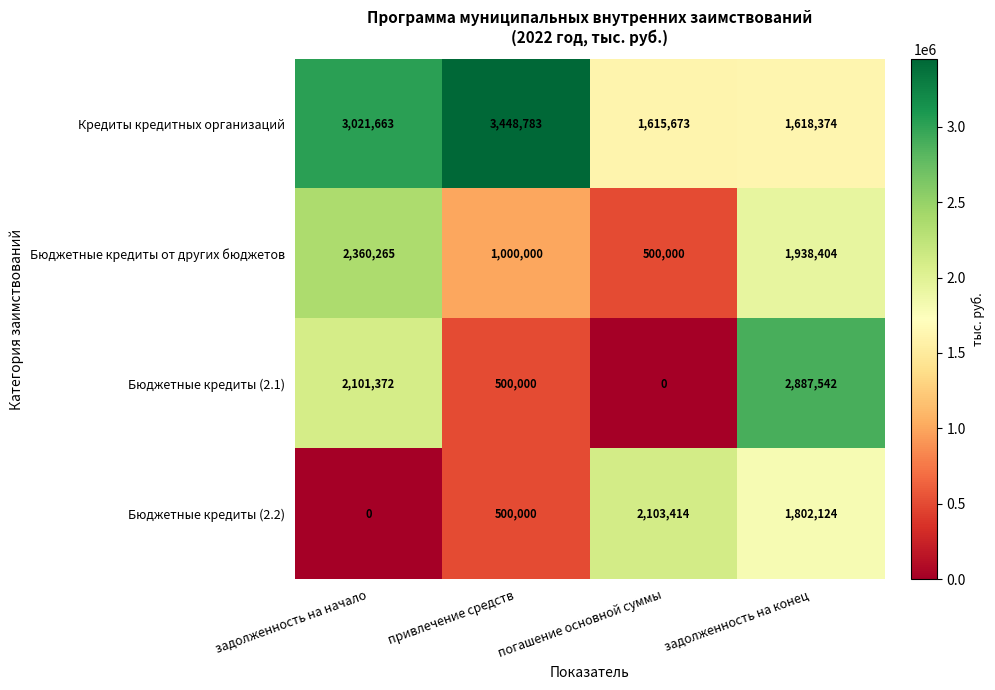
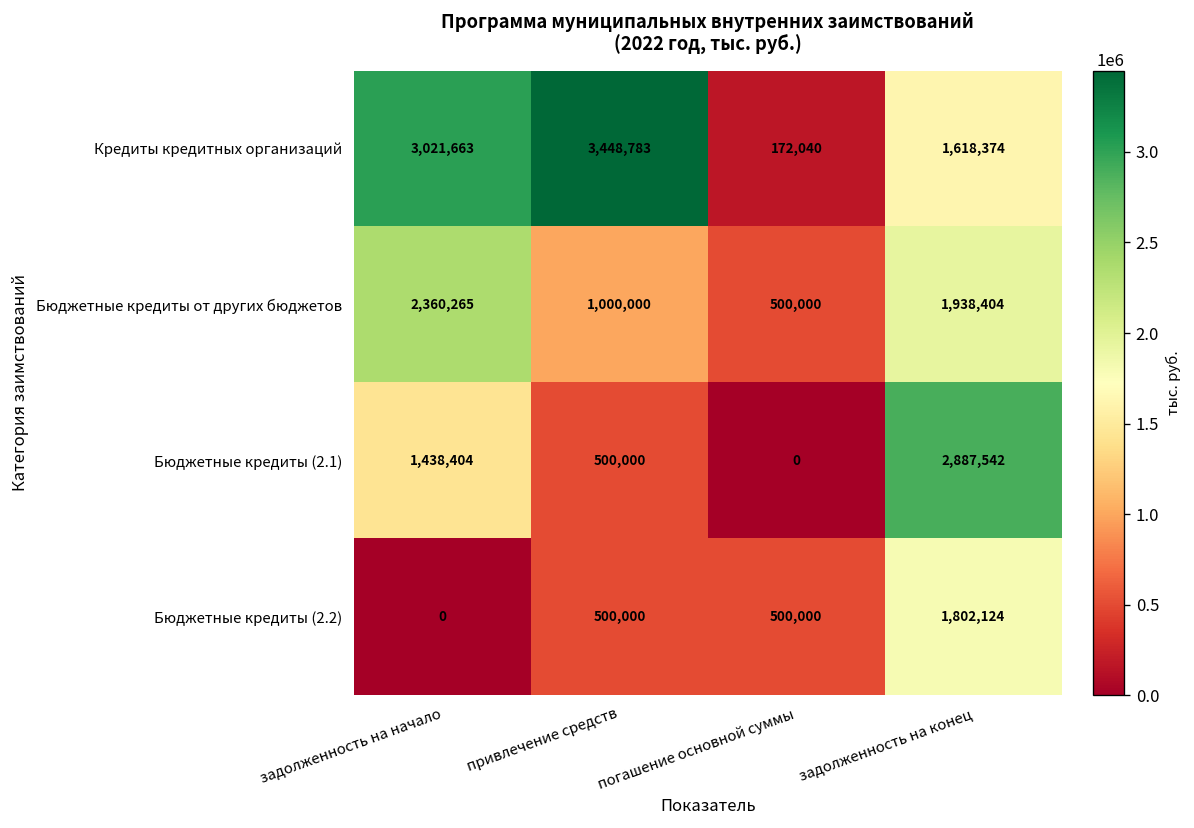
Кредиты кредитных организаций, погашение основной суммы: 1,615,673 -> 172,040
Бюджетные кредиты (2.1), задолженность на начало: 2,101,372 -> 1,438,404
Бюджетные кредиты (2.2), погашение основной суммы: 2,103,414 -> 500,000
